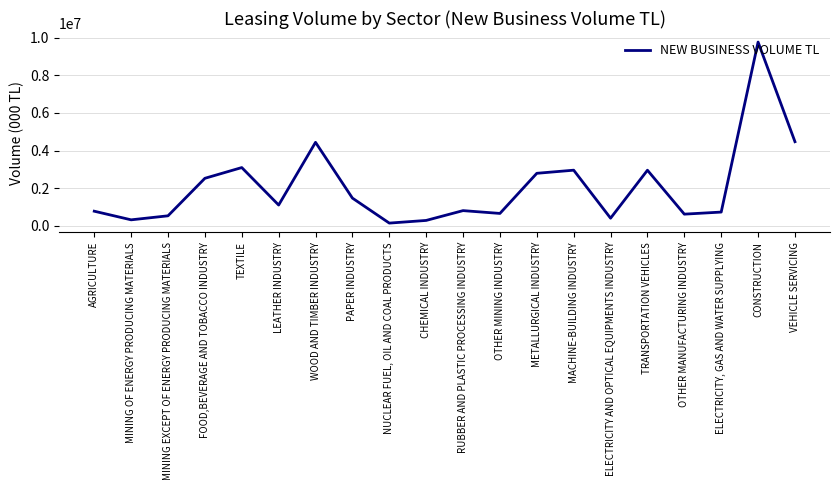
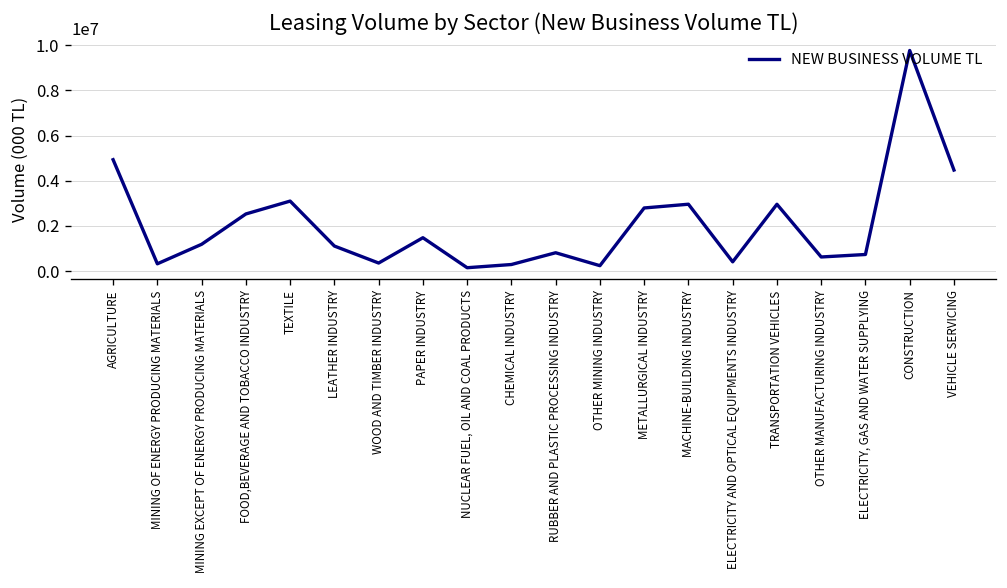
AGRICULTURE: 800000 -> 4900000
MINING EXCEPT OF ENERGY PRODUCING MATERIALS: 500000 -> 1200000
WOOD AND TIMBER INDUSTRY: 4400000 -> 400000
OTHER MINING INDUSTRY: 700000 -> 200000
